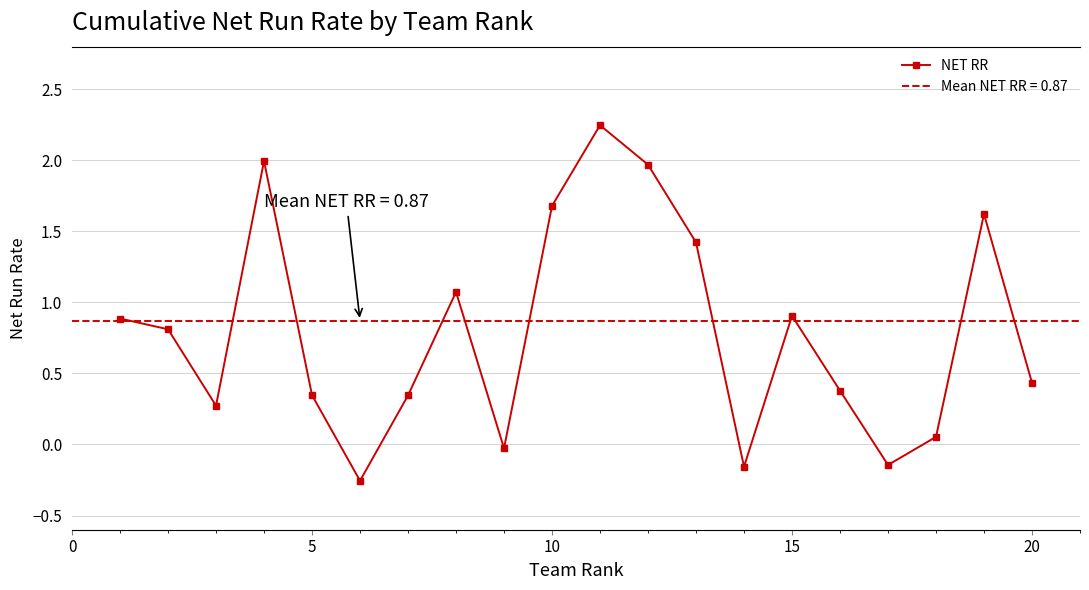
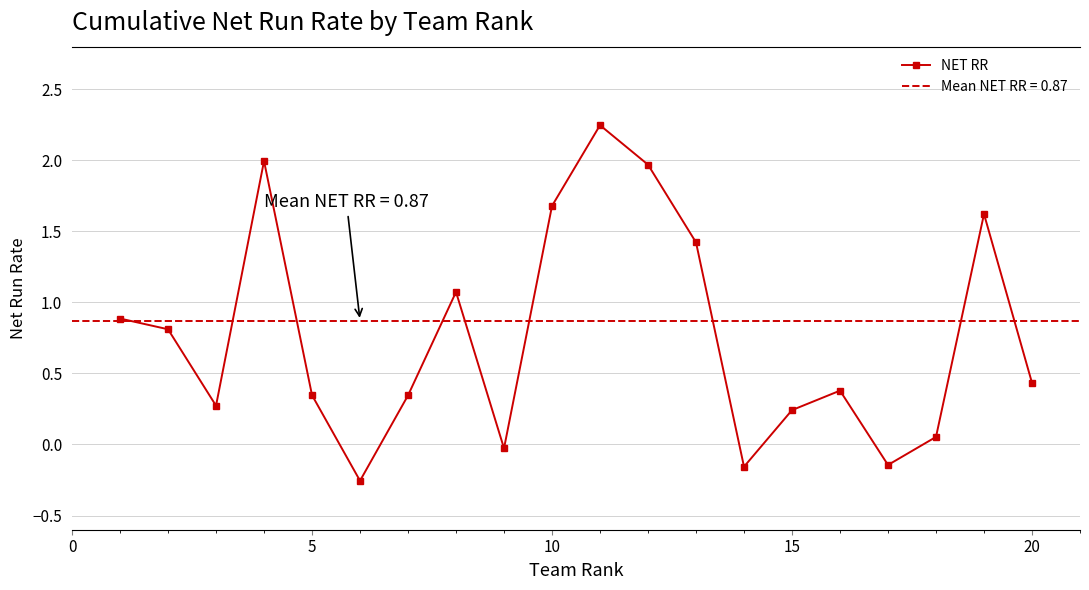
15: 0.91 -> 0.24
